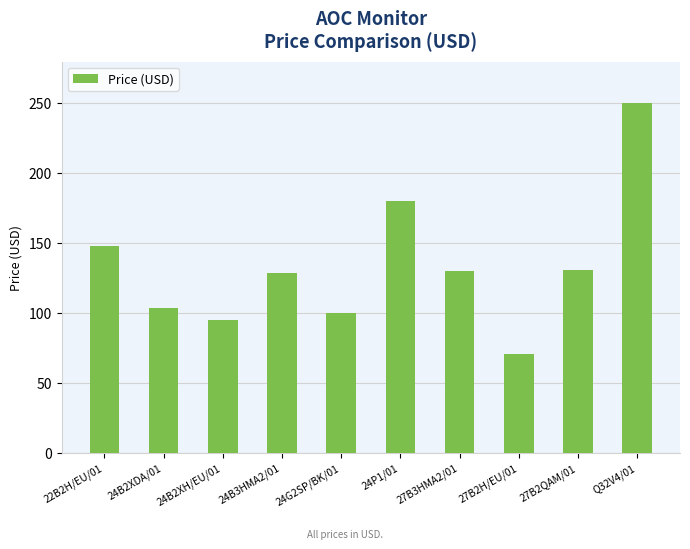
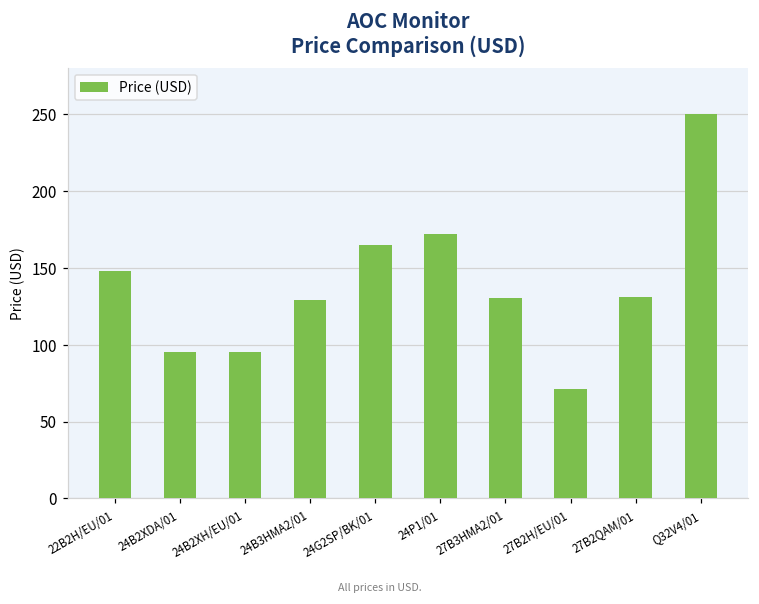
24B2XDA/01: 104 -> 95
24G2SP/BK/01: 100 -> 165
24P1/01: 180 -> 172
